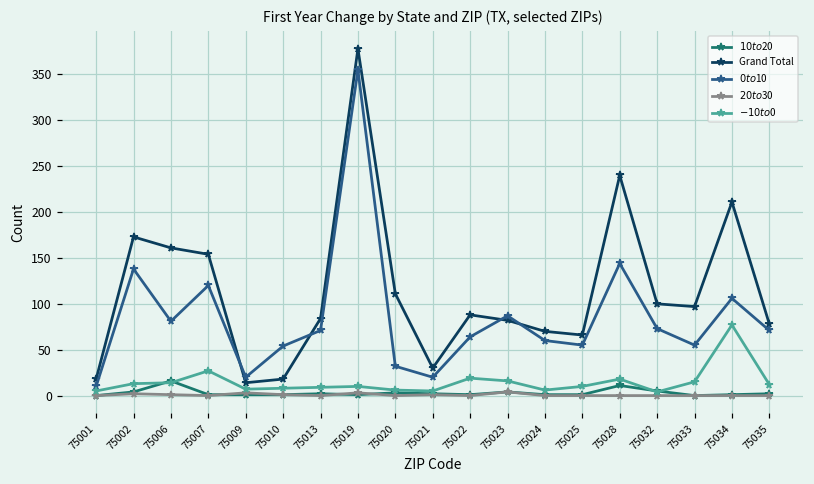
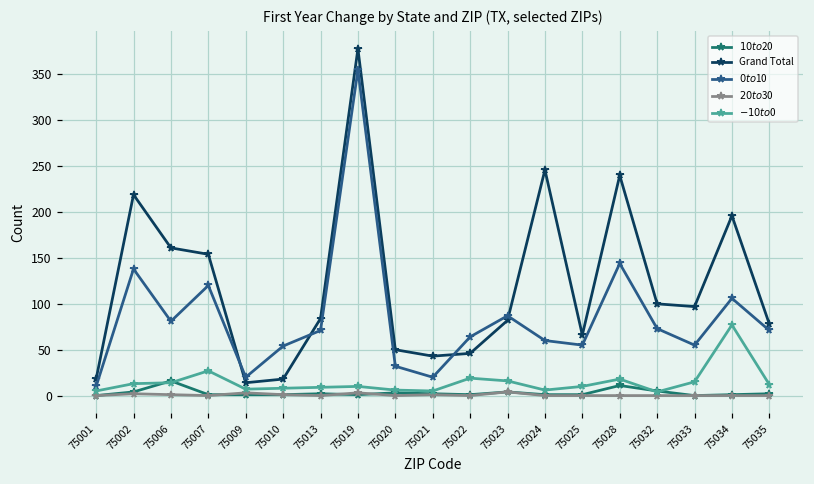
Grand Total, 75002: 170 -> 220
Grand Total, 75020: 110 -> 50
Grand Total, 75021: 30 -> 40
Grand Total, 75022: 90 -> 50
Grand Total, 75024: 70 -> 250
Grand Total, 75034: 210 -> 200
